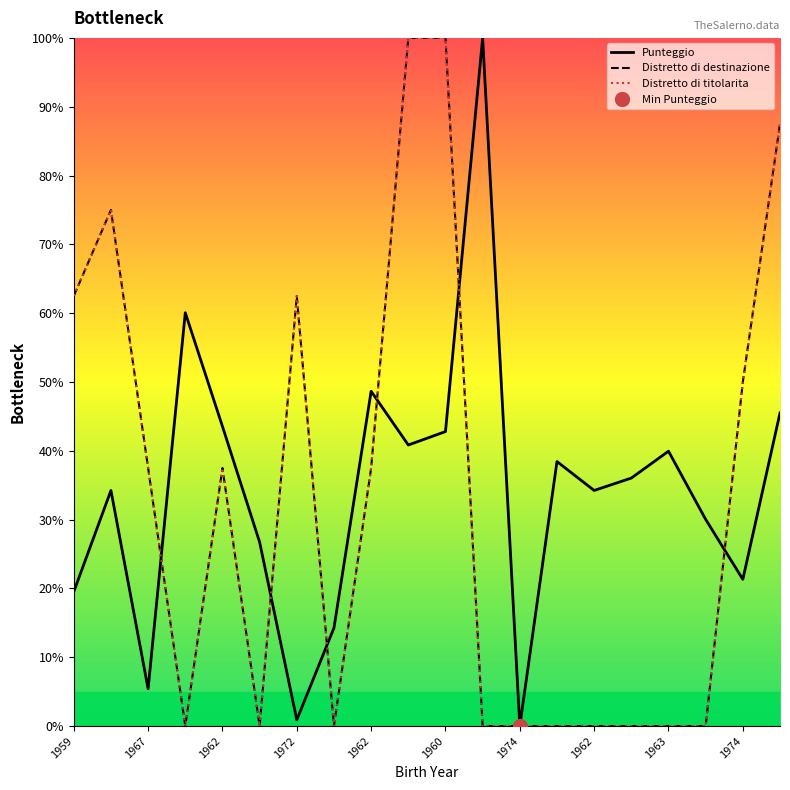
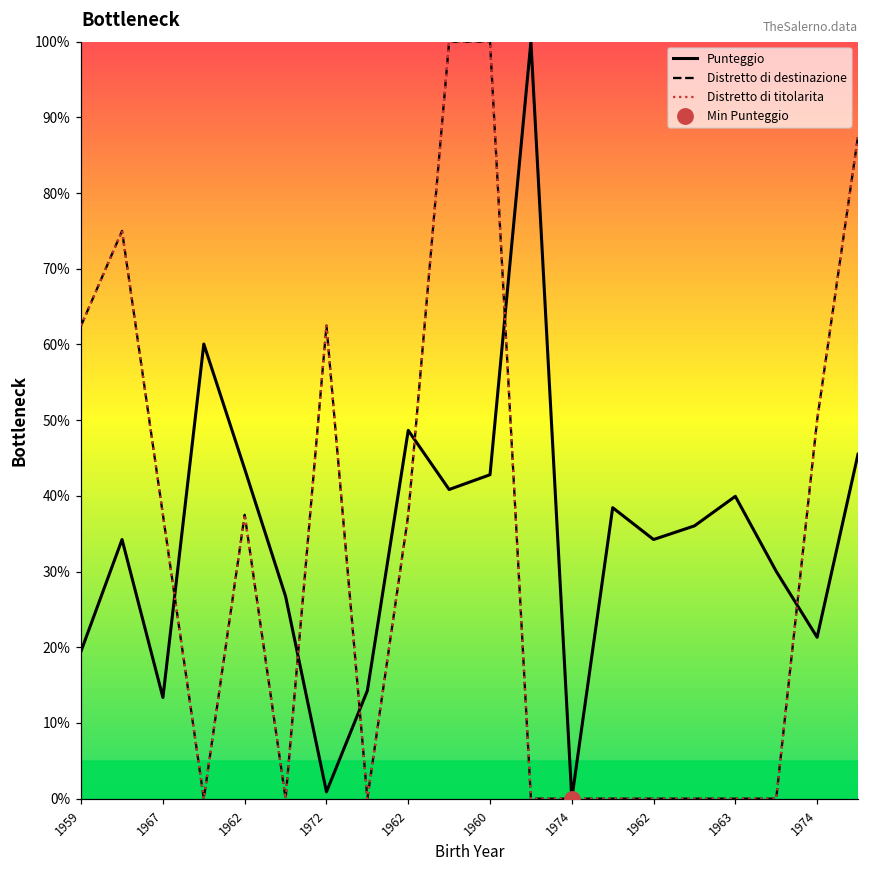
Punteggio, 1967: 5% -> 13%
